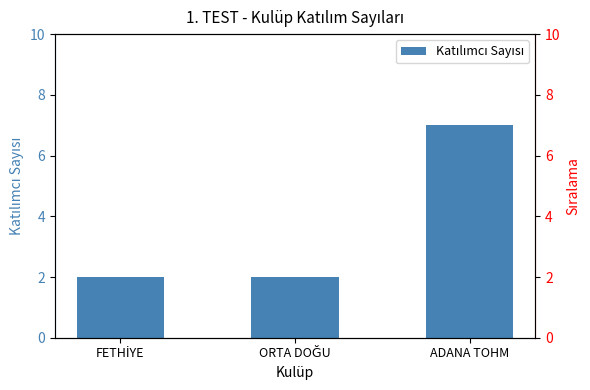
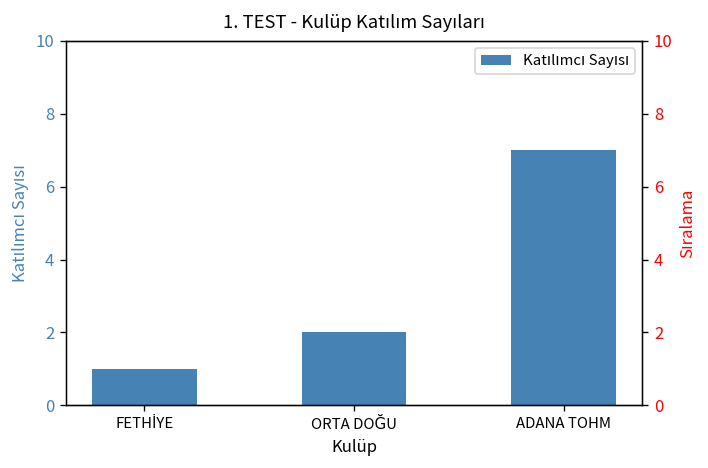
FETHİYE: 2 -> 1
